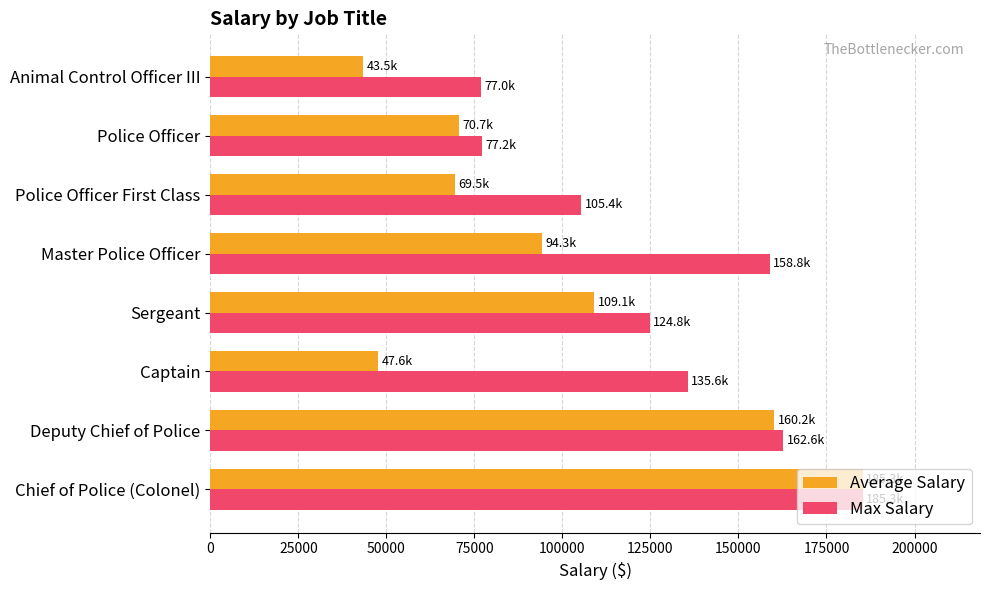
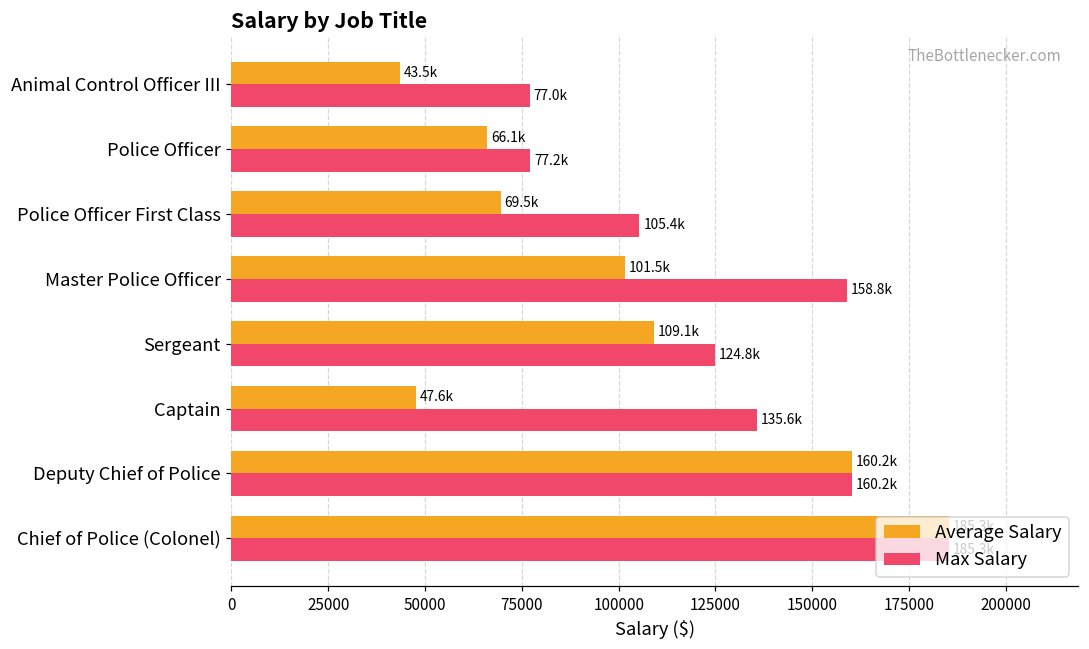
Average Salary, Police Officer: 70.7k -> 66.1k
Average Salary, Master Police Officer: 94.3k -> 101.5k
Max Salary, Deputy Chief of Police: 162.6k -> 160.2k
